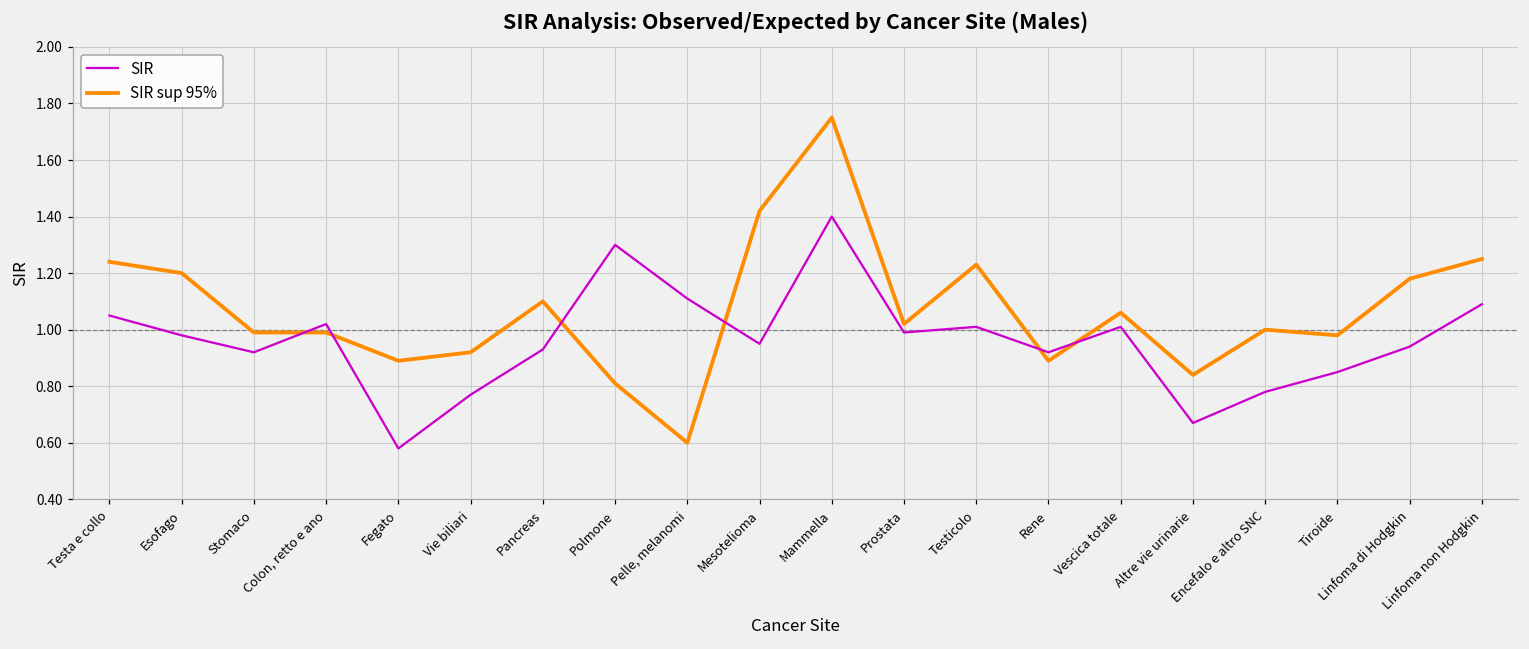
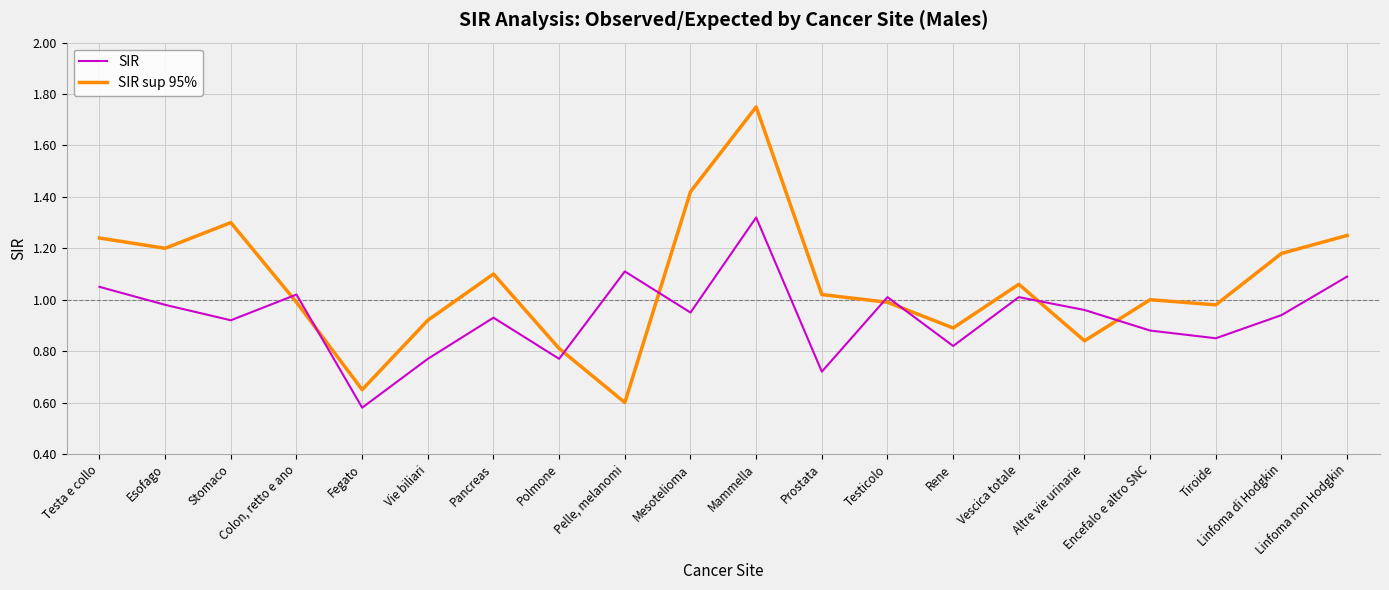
SIR sup 95%, Stomaco: 0.99 -> 1.30
SIR sup 95%, Fegato: 0.89 -> 0.65
SIR, Polmone: 1.30 -> 0.77
SIR, Mammella: 1.40 -> 1.32
SIR, Prostata: 0.99 -> 0.72
SIR sup 95%, Testicolo: 1.23 -> 0.99
SIR, Rene: 0.92 -> 0.82
SIR, Altre vie urinarie: 0.67 -> 0.96
SIR, Encefalo e altro SNC: 0.78 -> 0.88
